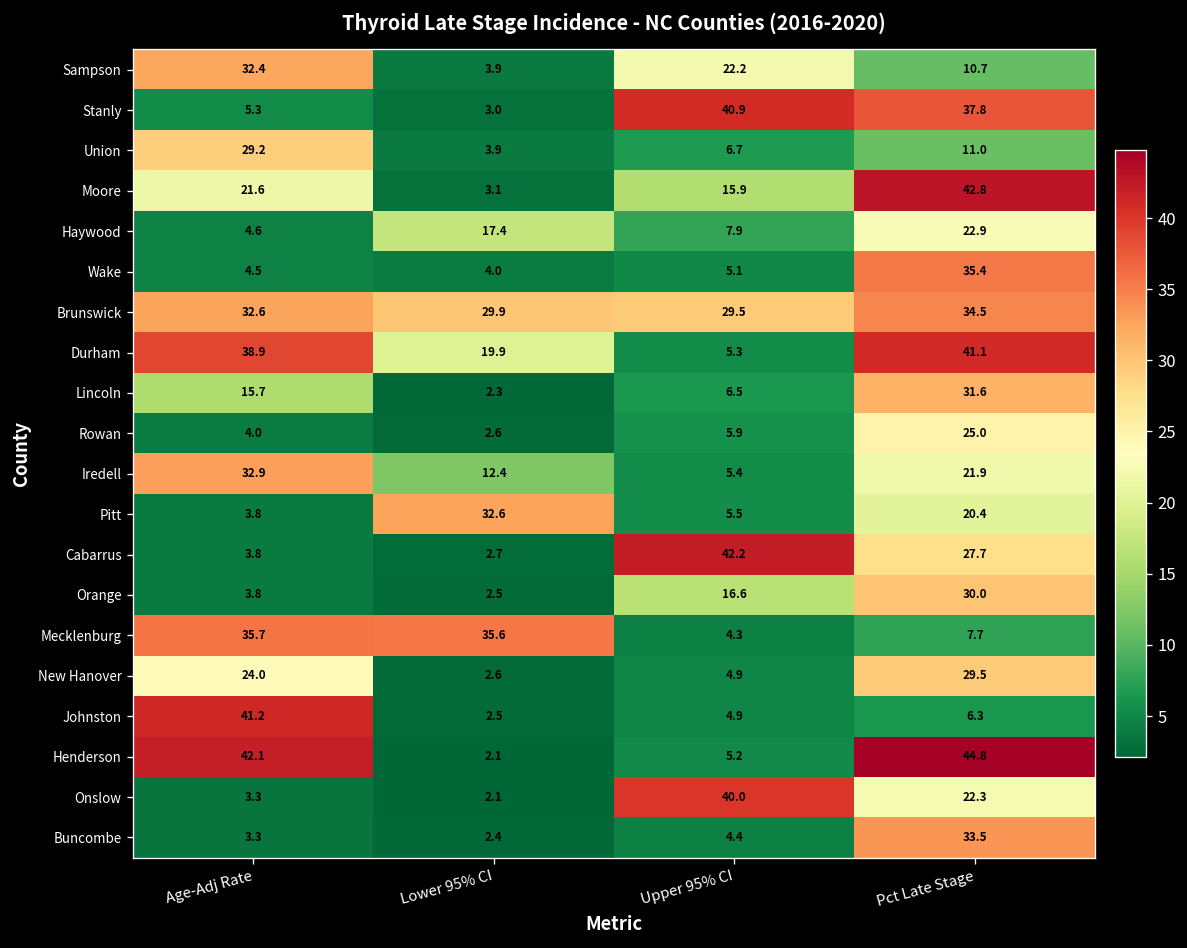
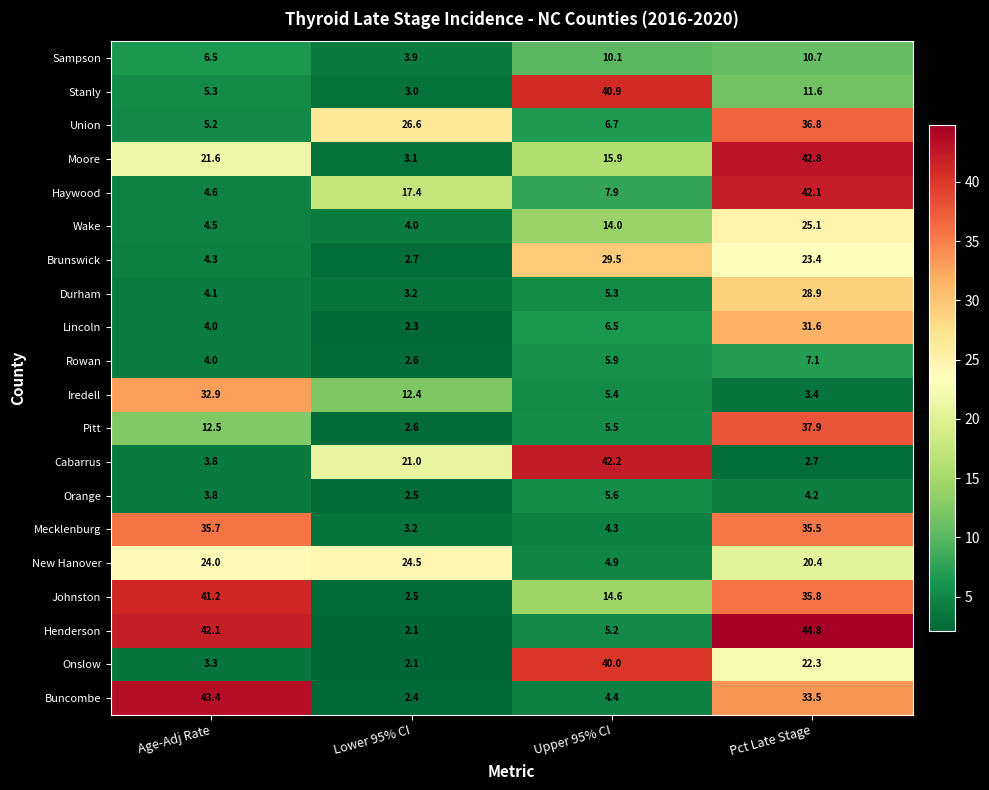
Sampson, Age-Adj Rate: 32.4 -> 6.5
Sampson, Upper 95% CI: 22.2 -> 10.1
Stanly, Pct Late Stage: 37.8 -> 11.6
Union, Age-Adj Rate: 29.2 -> 5.2
Union, Lower 95% CI: 3.9 -> 26.6
Union, Pct Late Stage: 11.0 -> 36.8
Haywood, Pct Late Stage: 22.9 -> 42.1
Wake, Upper 95% CI: 5.1 -> 14.0
Wake, Pct Late Stage: 35.4 -> 25.1
Brunswick, Age-Adj Rate: 32.6 -> 4.3
Brunswick, Lower 95% CI: 29.9 -> 2.7
Brunswick, Pct Late Stage: 34.5 -> 23.4
Durham, Age-Adj Rate: 38.9 -> 4.1
Durham, Lower 95% CI: 19.9 -> 3.2
Durham, Pct Late Stage: 41.1 -> 28.9
Lincoln, Age-Adj Rate: 15.7 -> 4.0
Rowan, Pct Late Stage: 25.0 -> 7.1
Iredell, Pct Late Stage: 21.9 -> 3.4
Pitt, Age-Adj Rate: 3.8 -> 12.5
Pitt, Lower 95% CI: 32.6 -> 2.6
Pitt, Pct Late Stage: 20.4 -> 37.9
Cabarrus, Lower 95% CI: 2.7 -> 21.0
Cabarrus, Pct Late Stage: 27.7 -> 2.7
Orange, Upper 95% CI: 16.6 -> 5.6
Orange, Pct Late Stage: 30.0 -> 4.2
Mecklenburg, Lower 95% CI: 35.6 -> 3.2
Mecklenburg, Pct Late Stage: 7.7 -> 35.5
New Hanover, Lower 95% CI: 2.6 -> 24.5
New Hanover, Pct Late Stage: 29.5 -> 20.4
Johnston, Upper 95% CI: 4.9 -> 14.6
Johnston, Pct Late Stage: 6.3 -> 35.8
Buncombe, Age-Adj Rate: 3.3 -> 43.4
